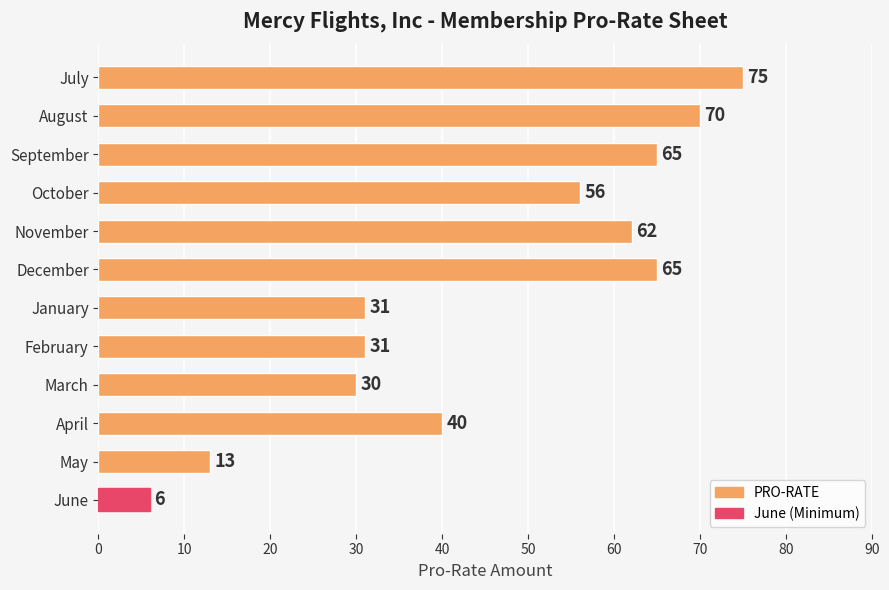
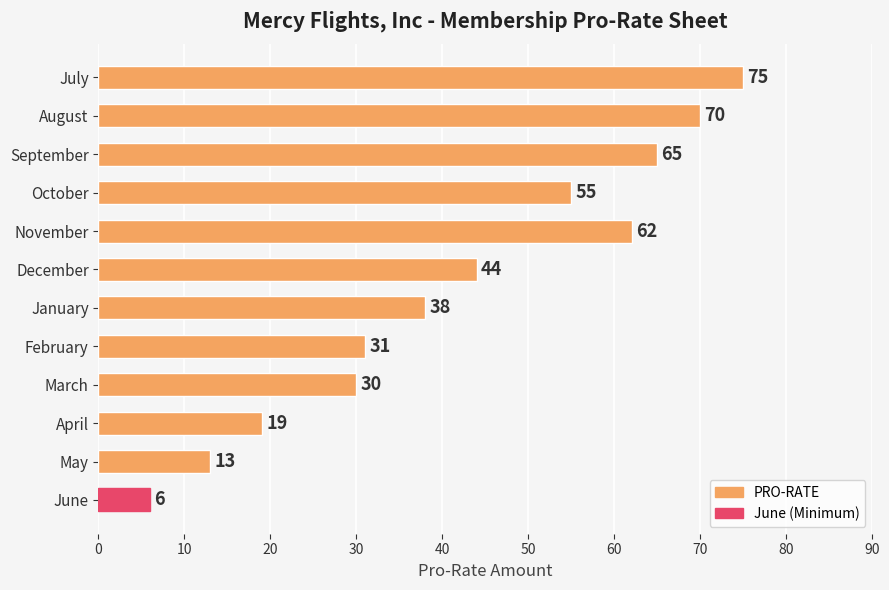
October: 56 -> 55
December: 65 -> 44
January: 31 -> 38
April: 40 -> 19
